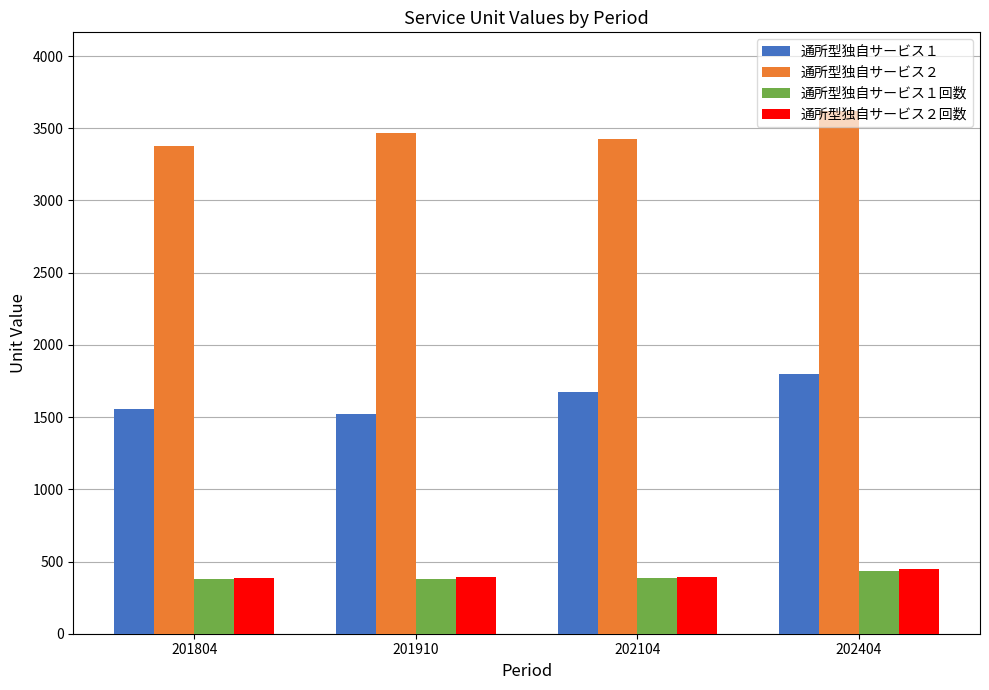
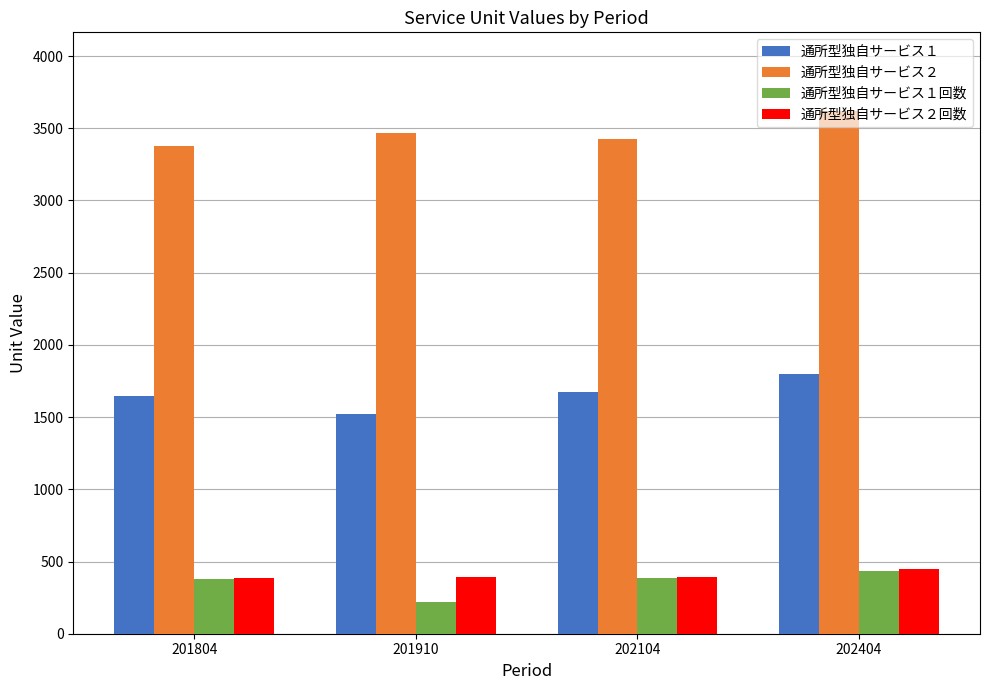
通所型独自サービス１, 201804: 1550 -> 1650
通所型独自サービス１回数, 201910: 380 -> 220
